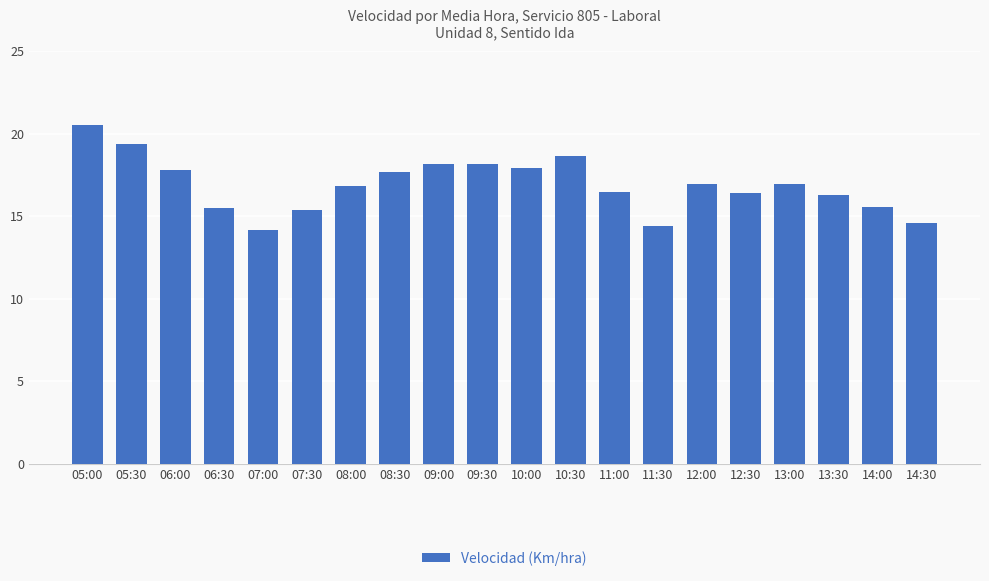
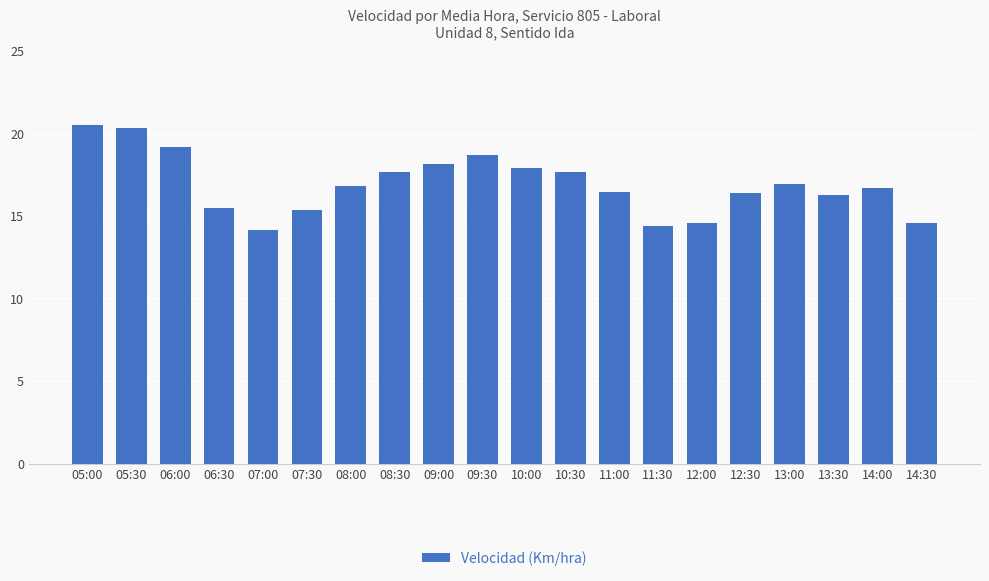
05:30: 19.4 -> 20.4
06:00: 17.8 -> 19.2
09:30: 18.1 -> 18.7
10:30: 18.7 -> 17.7
12:00: 17.0 -> 14.6
14:00: 15.6 -> 16.7
